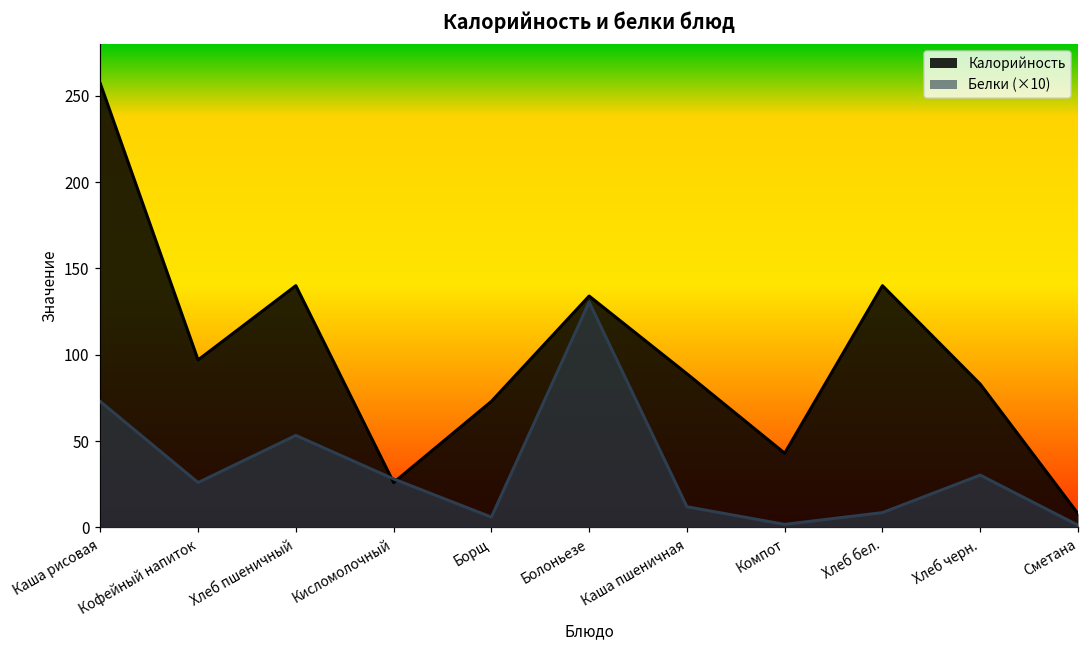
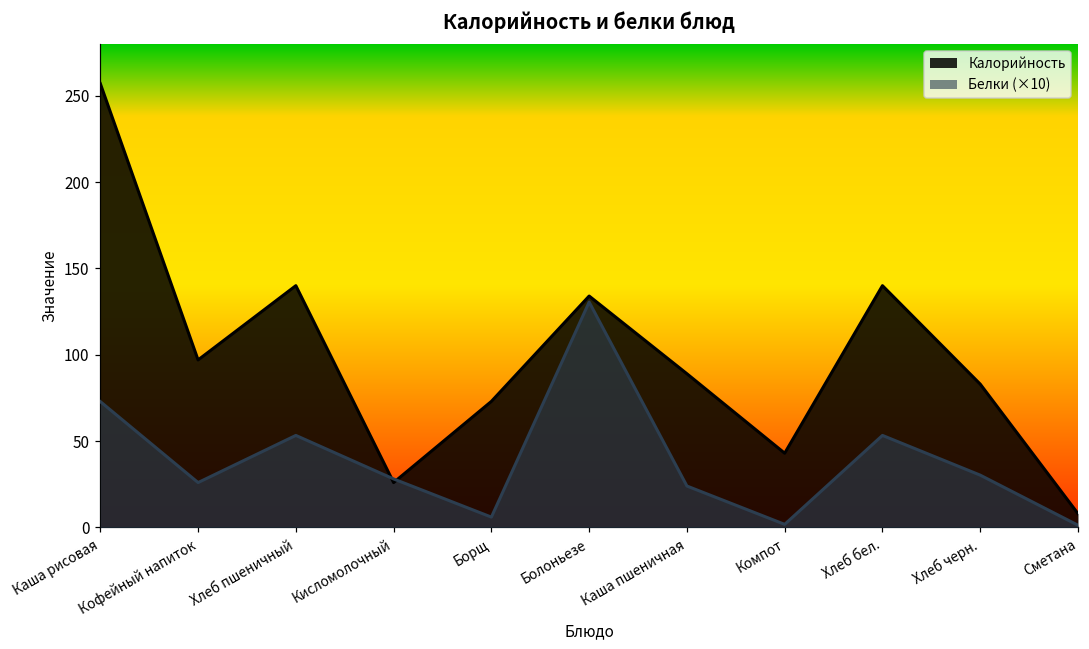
Белки (×10), Каша пшеничная: 12 -> 24
Белки (×10), Хлеб бел.: 9 -> 53
